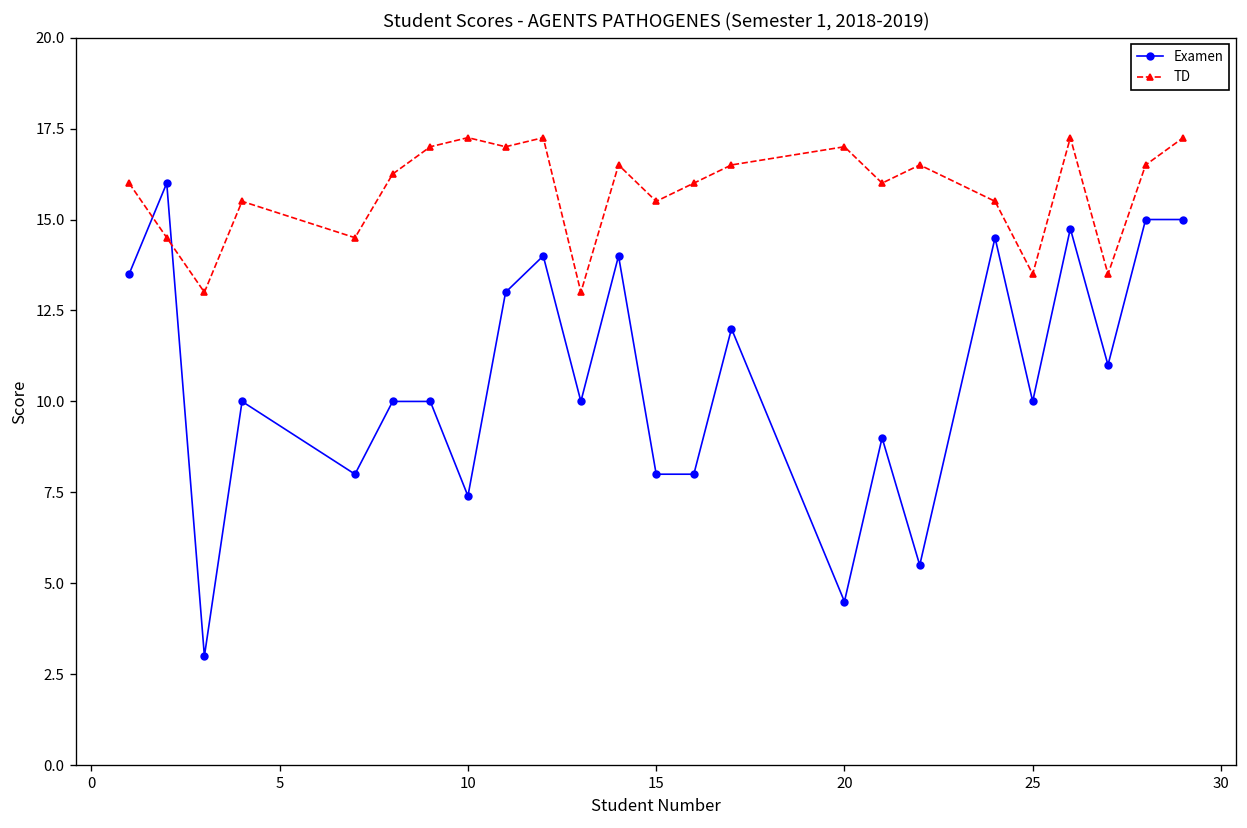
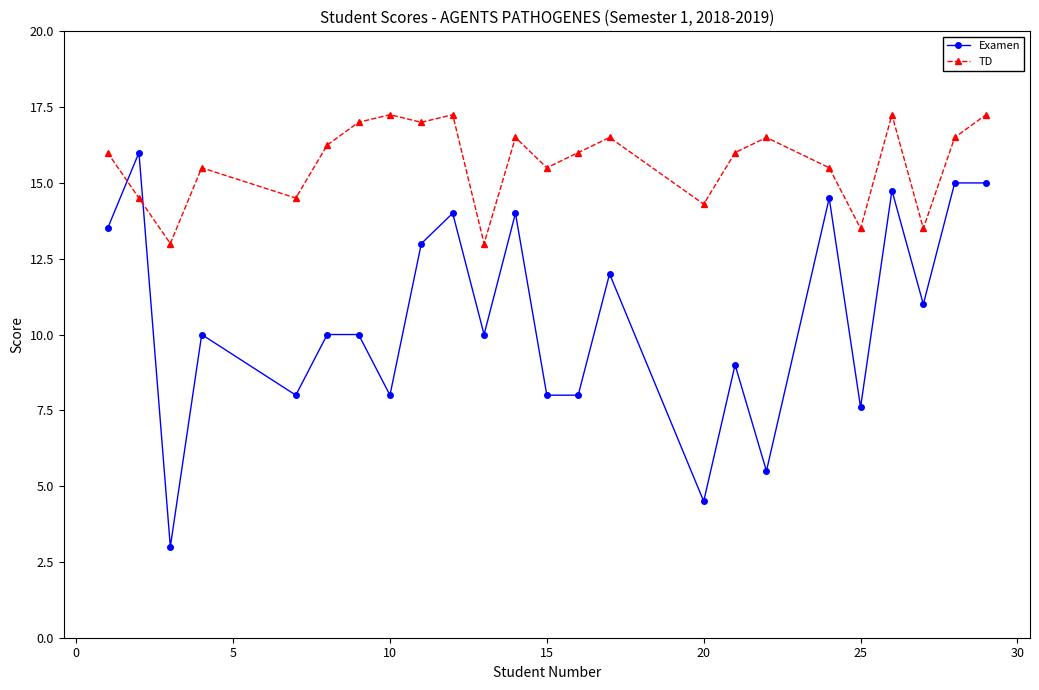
Examen, 10: 7.4 -> 8.0
TD, 20: 17.0 -> 14.3
Examen, 25: 10.0 -> 7.6
